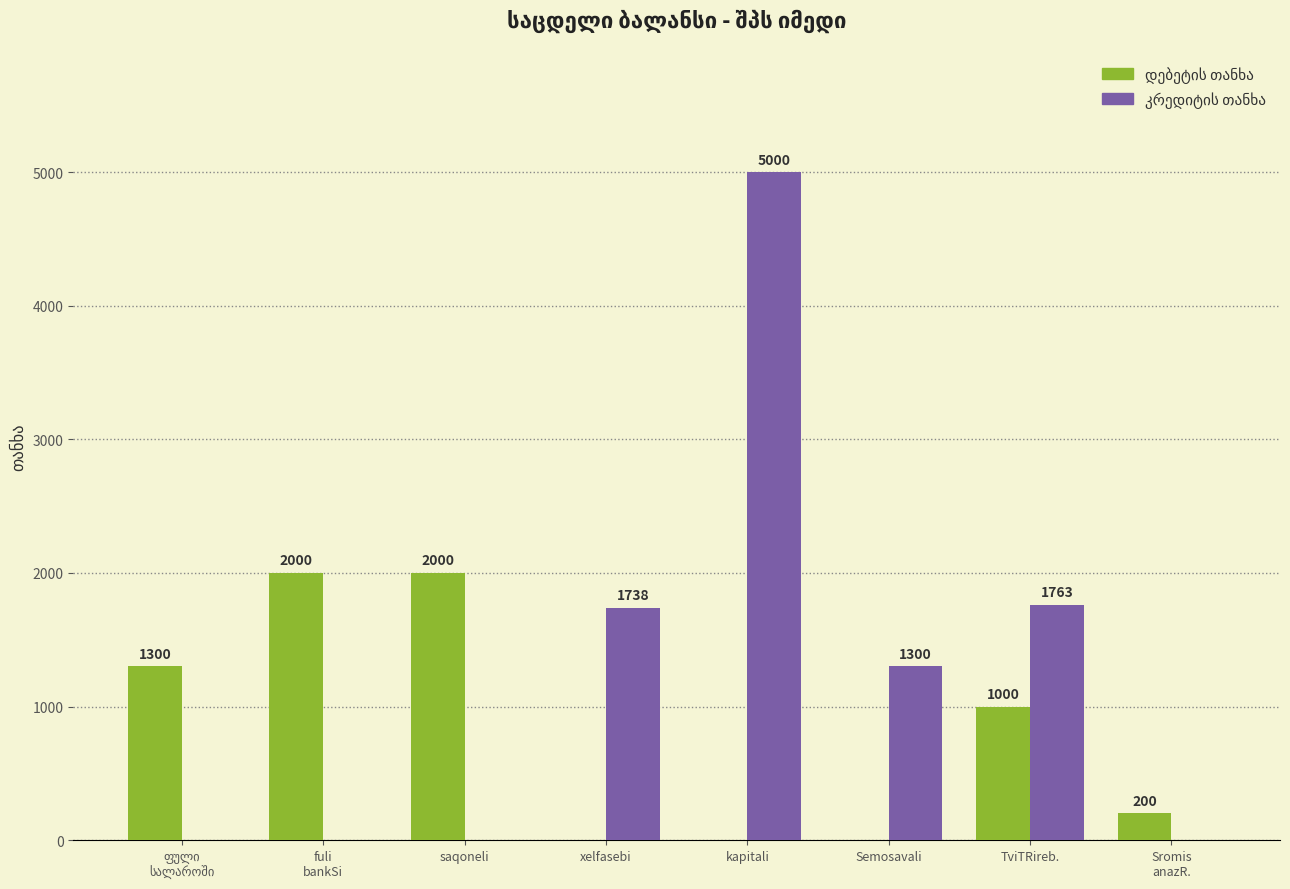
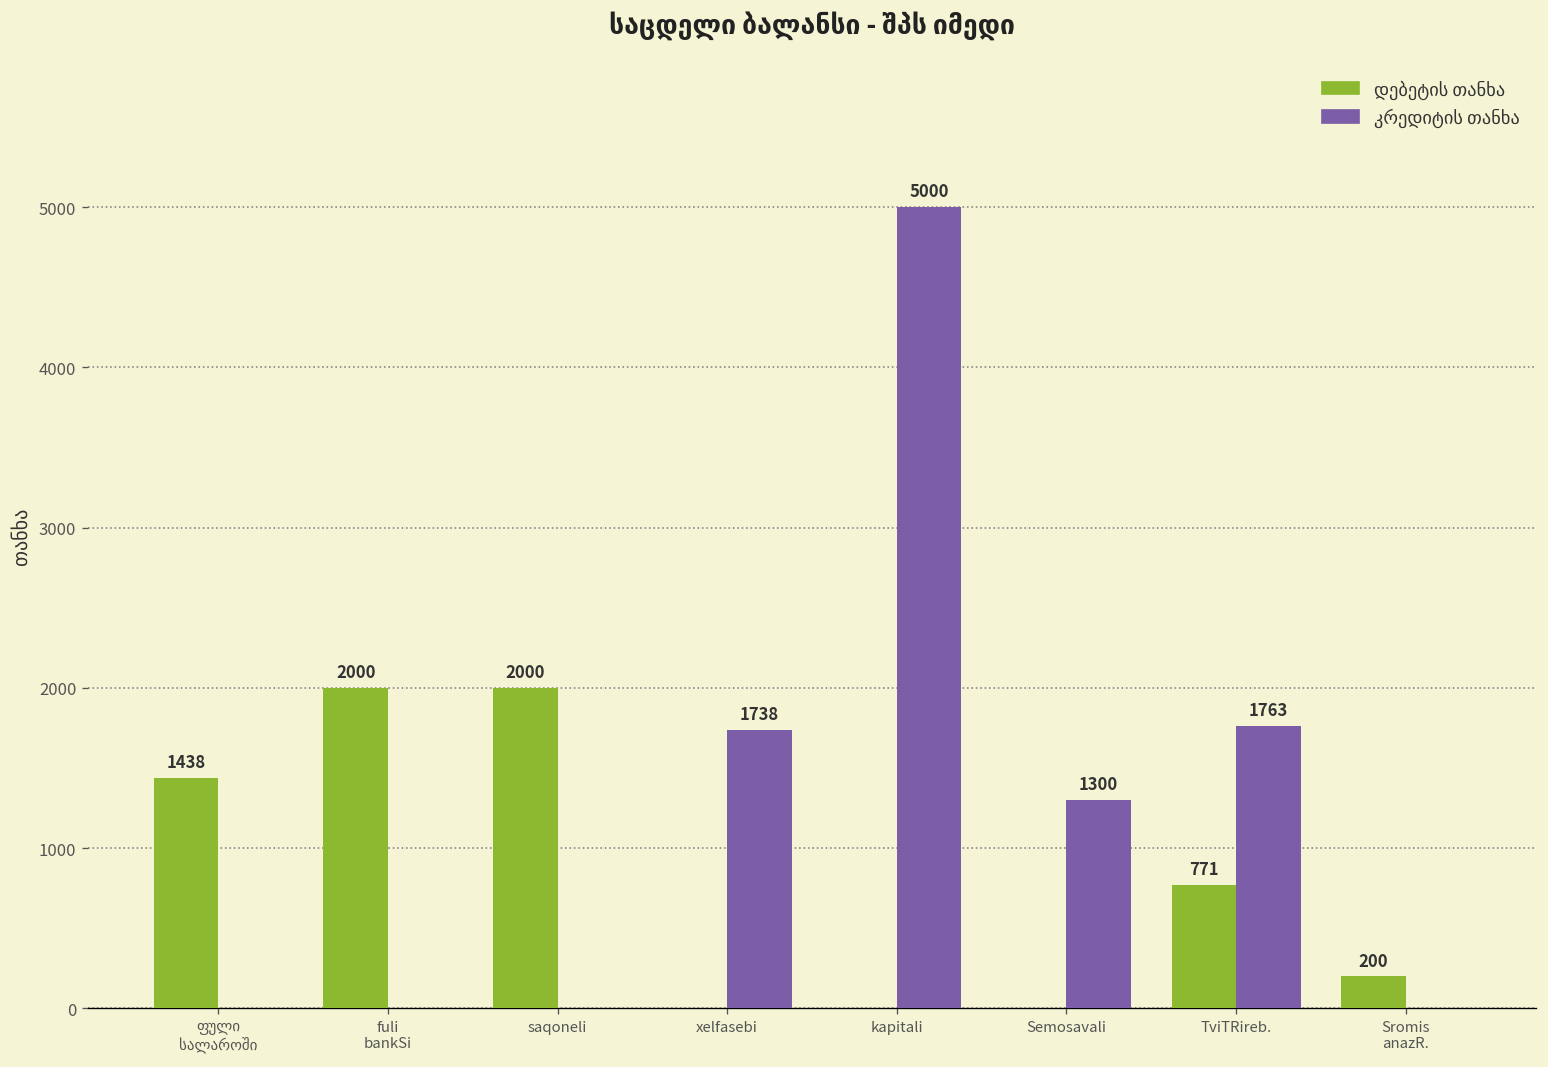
დებეტის თანხა, ფული სალაროში: 1300 -> 1438
დებეტის თანხა, TviTRireb.: 1000 -> 771
